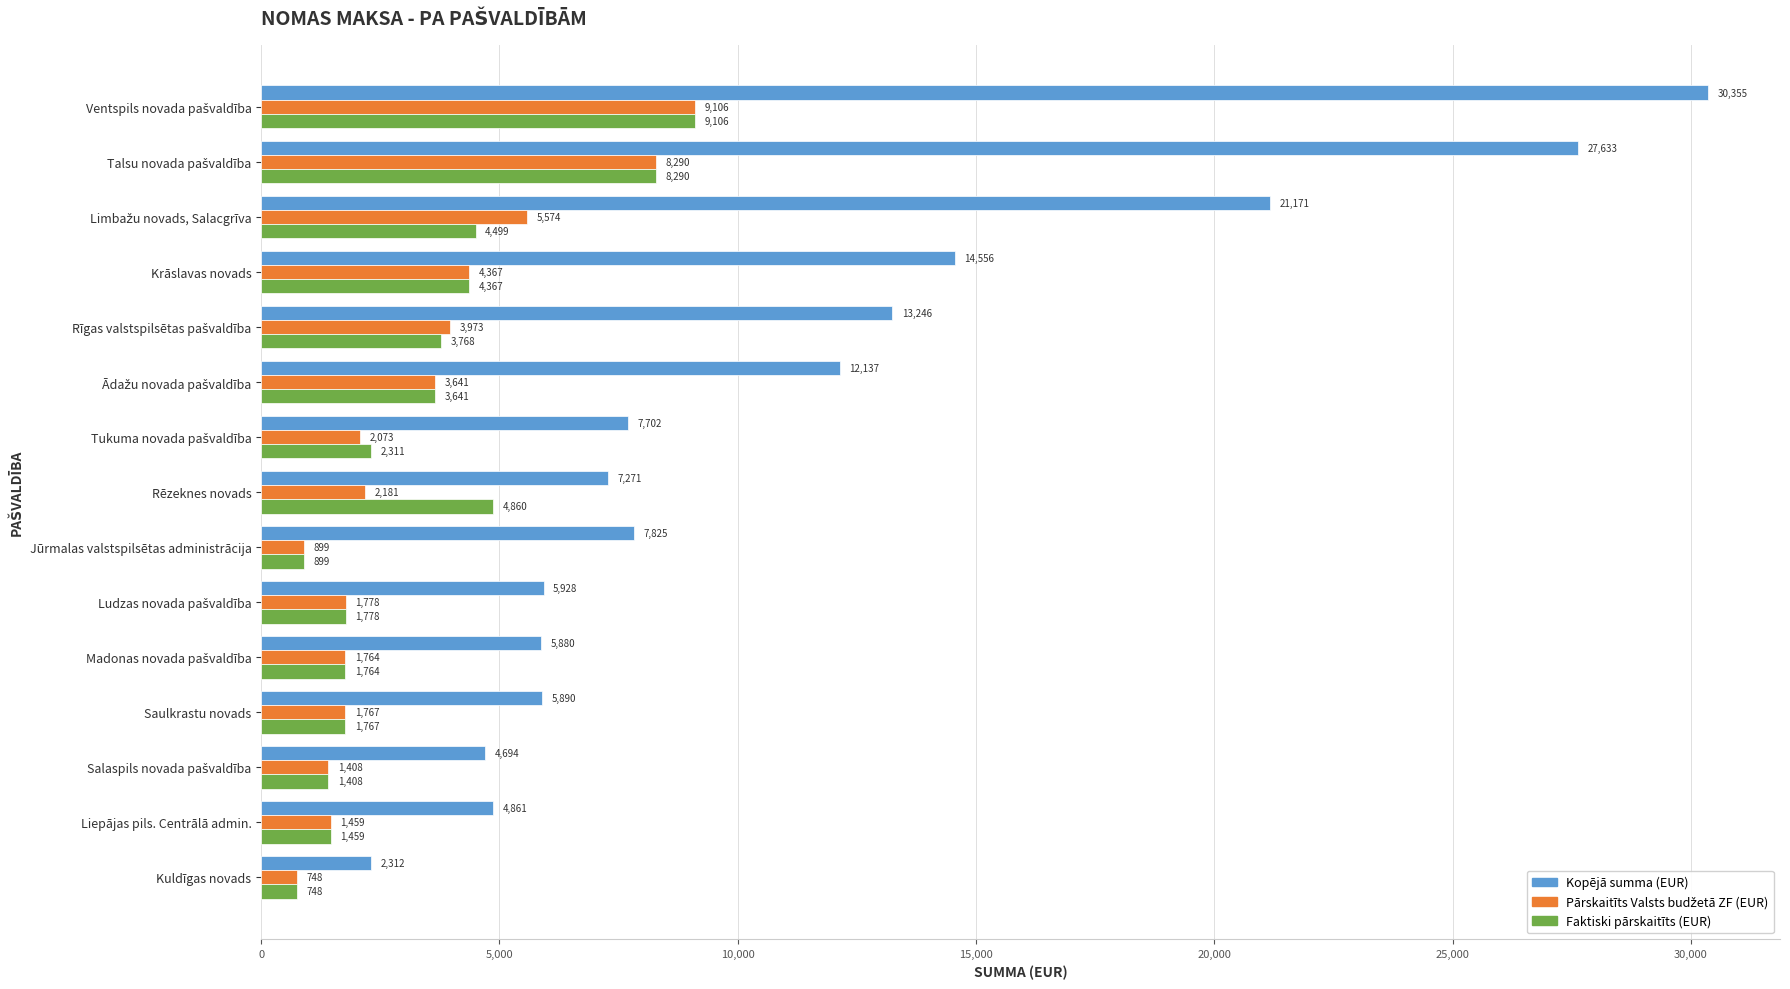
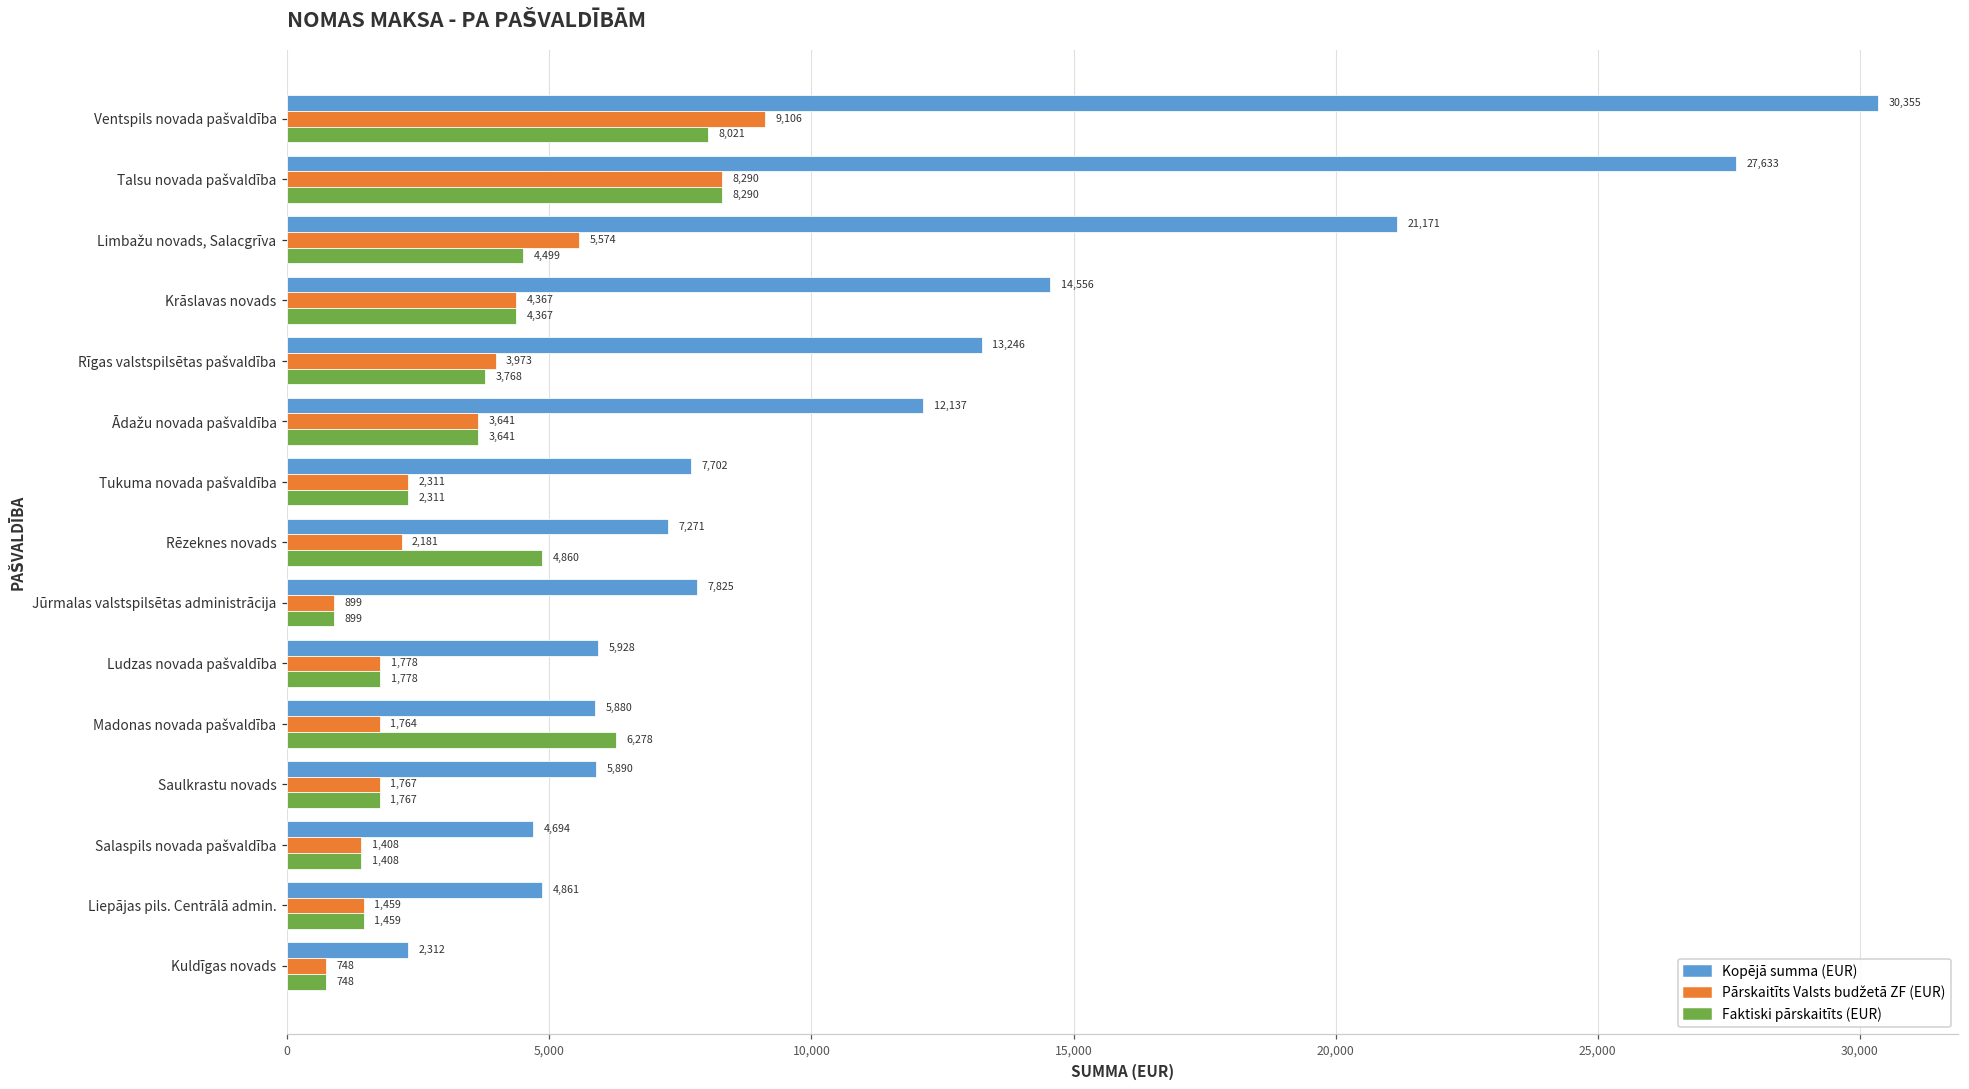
Faktiski pārskaitīts (EUR), Ventspils novada pašvaldība: 9,106 -> 8,021
Pārskaitīts Valsts budžetā ZF (EUR), Tukuma novada pašvaldība: 2,073 -> 2,311
Faktiski pārskaitīts (EUR), Madonas novada pašvaldība: 1,764 -> 6,278
